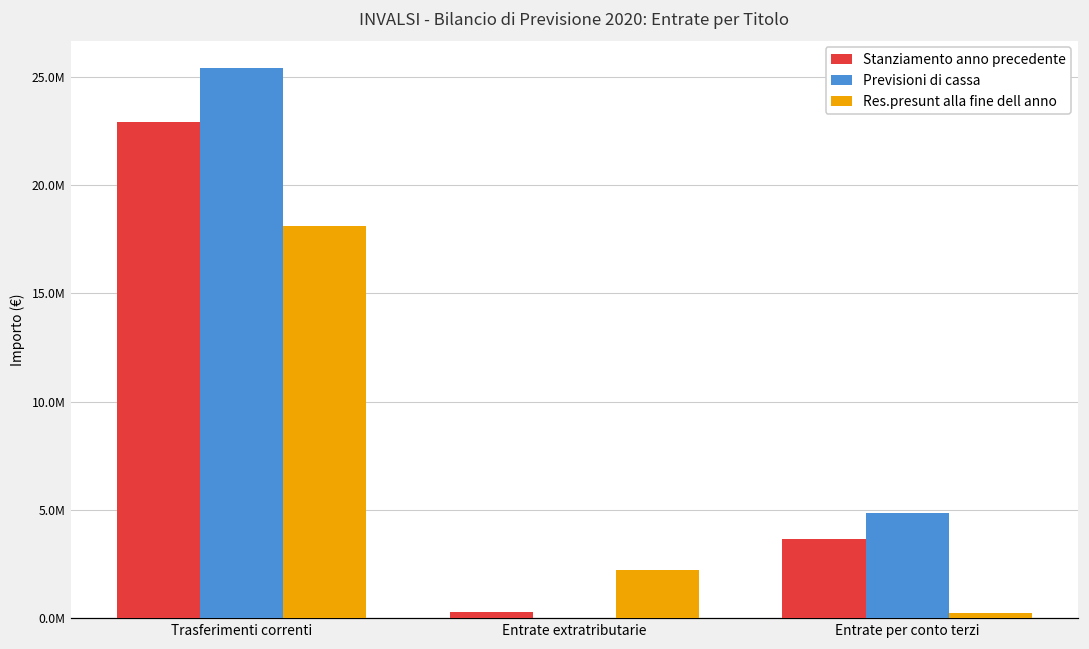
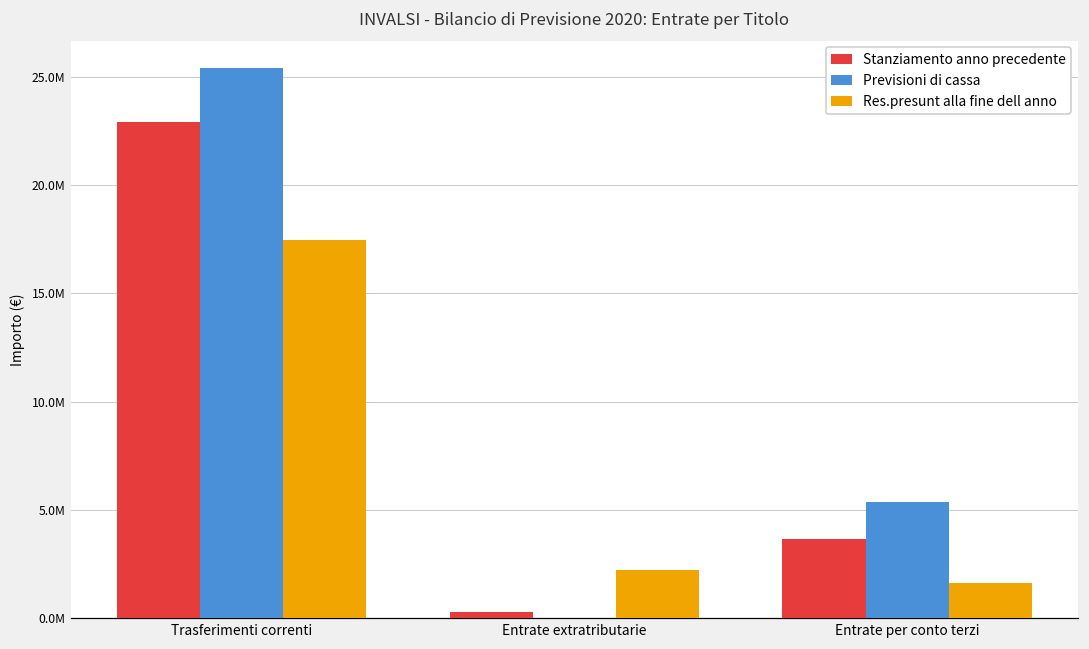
Res.presunt alla fine dell anno, Trasferimenti correnti: 18100000 -> 17500000
Previsioni di cassa, Entrate per conto terzi: 4900000 -> 5400000
Res.presunt alla fine dell anno, Entrate per conto terzi: 200000 -> 1600000
